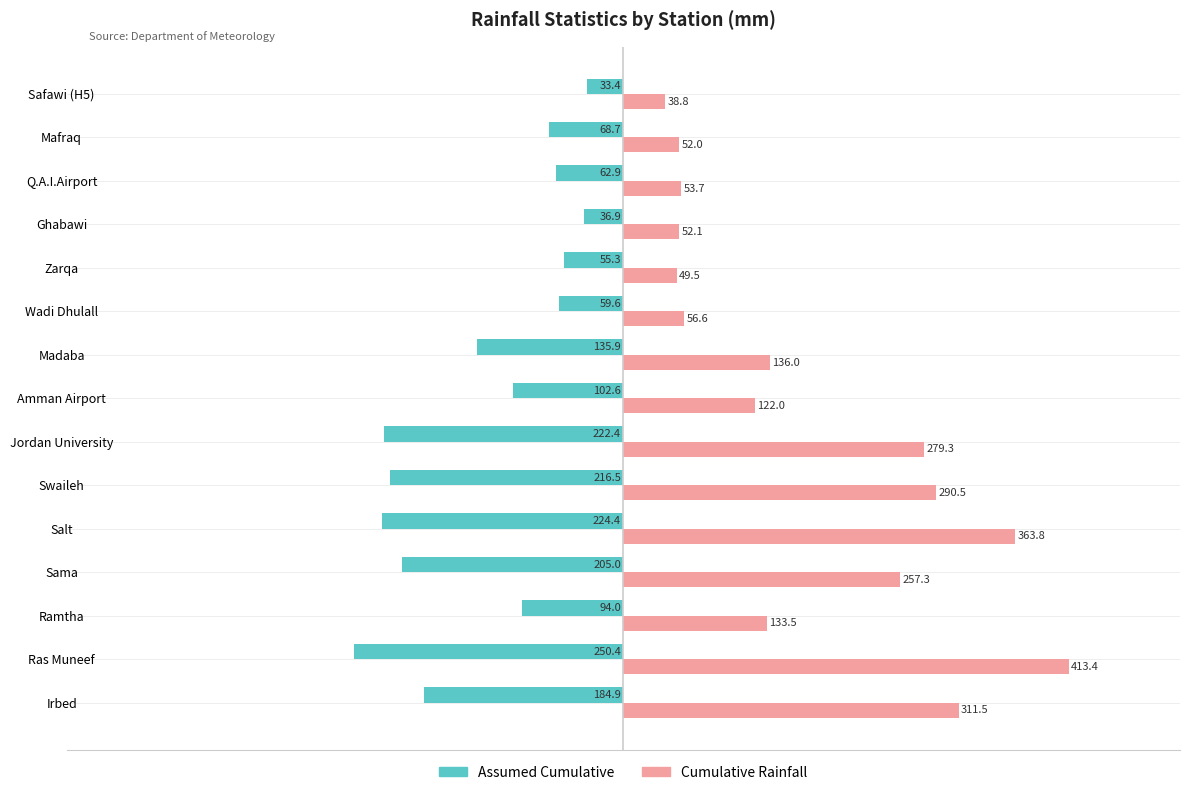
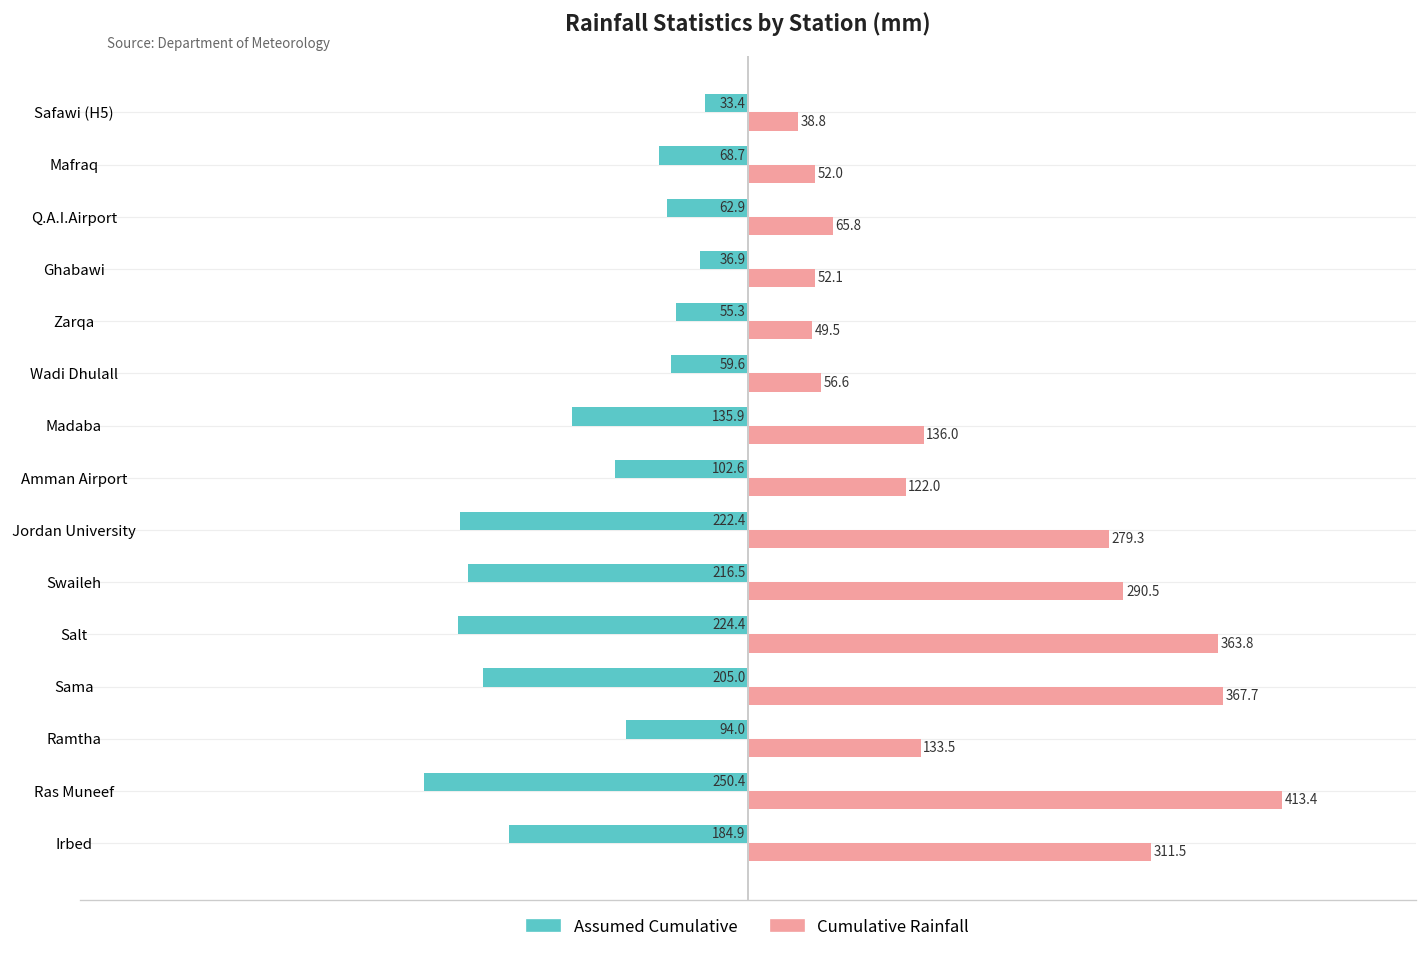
Cumulative Rainfall, Q.A.I.Airport: 53.7 -> 65.8
Cumulative Rainfall, Sama: 257.3 -> 367.7
